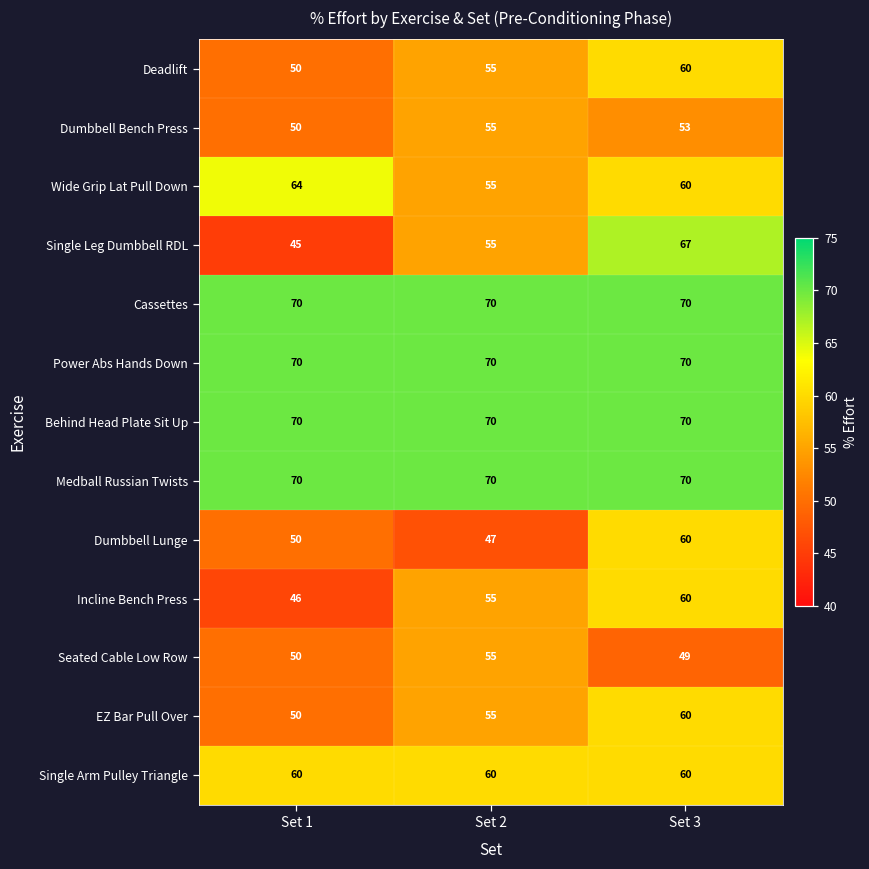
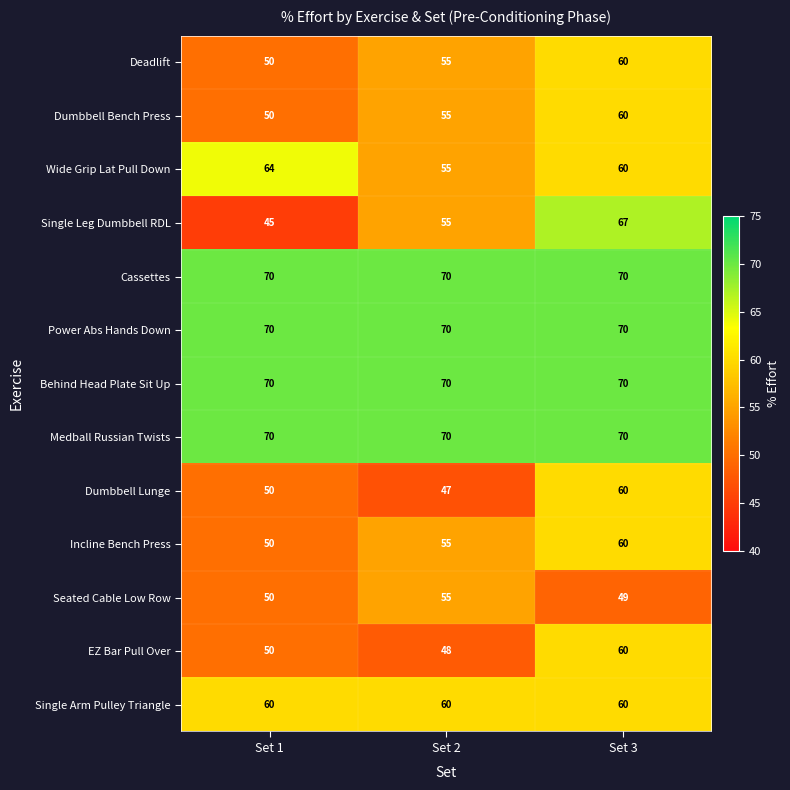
Dumbbell Bench Press, Set 3: 53 -> 60
Incline Bench Press, Set 1: 46 -> 50
EZ Bar Pull Over, Set 2: 55 -> 48
